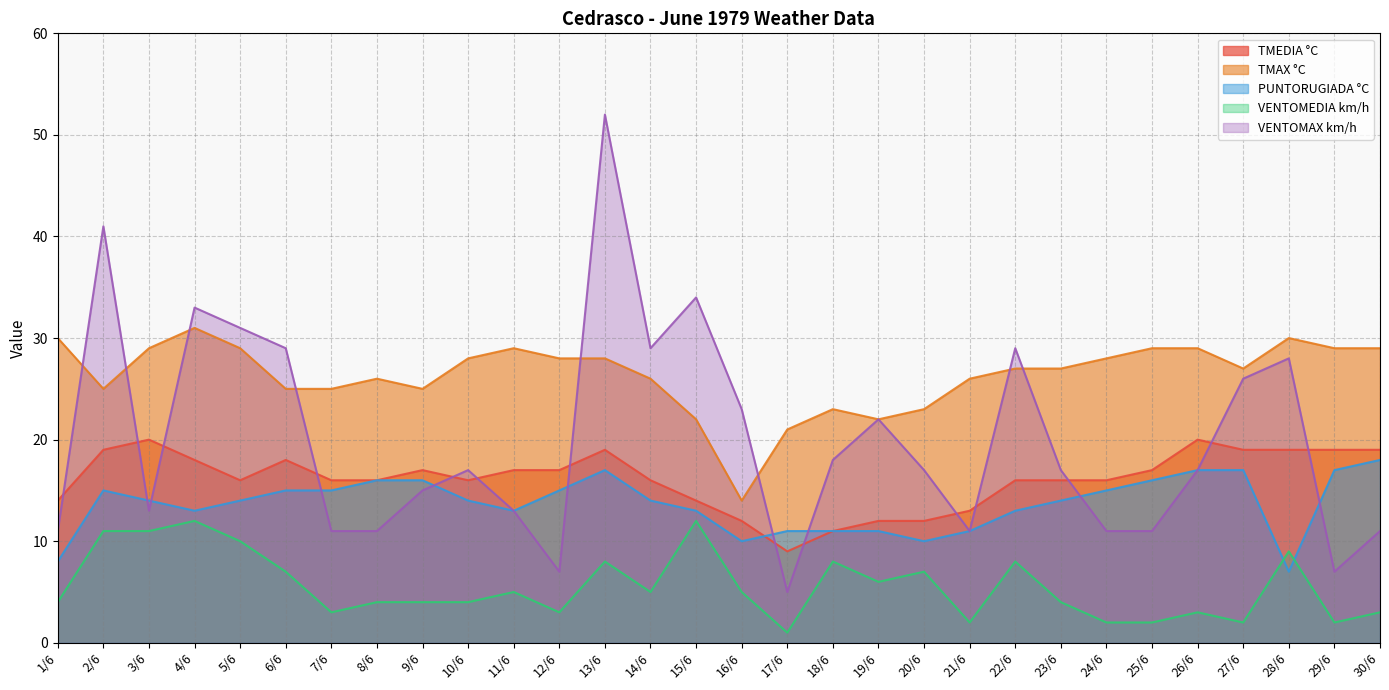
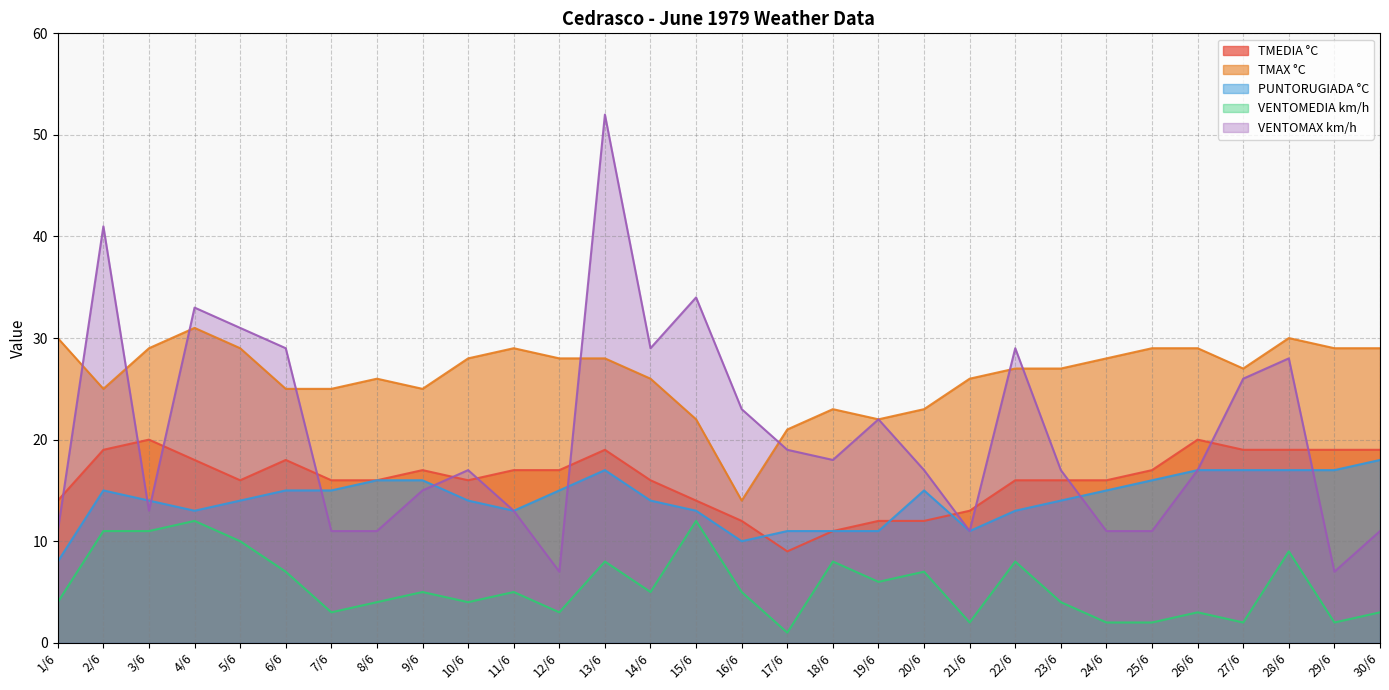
VENTOMEDIA km/h, 9/6: 4 -> 5
VENTOMAX km/h, 17/6: 5 -> 19
PUNTORUGIADA °C, 20/6: 10 -> 15
PUNTORUGIADA °C, 28/6: 7 -> 17
